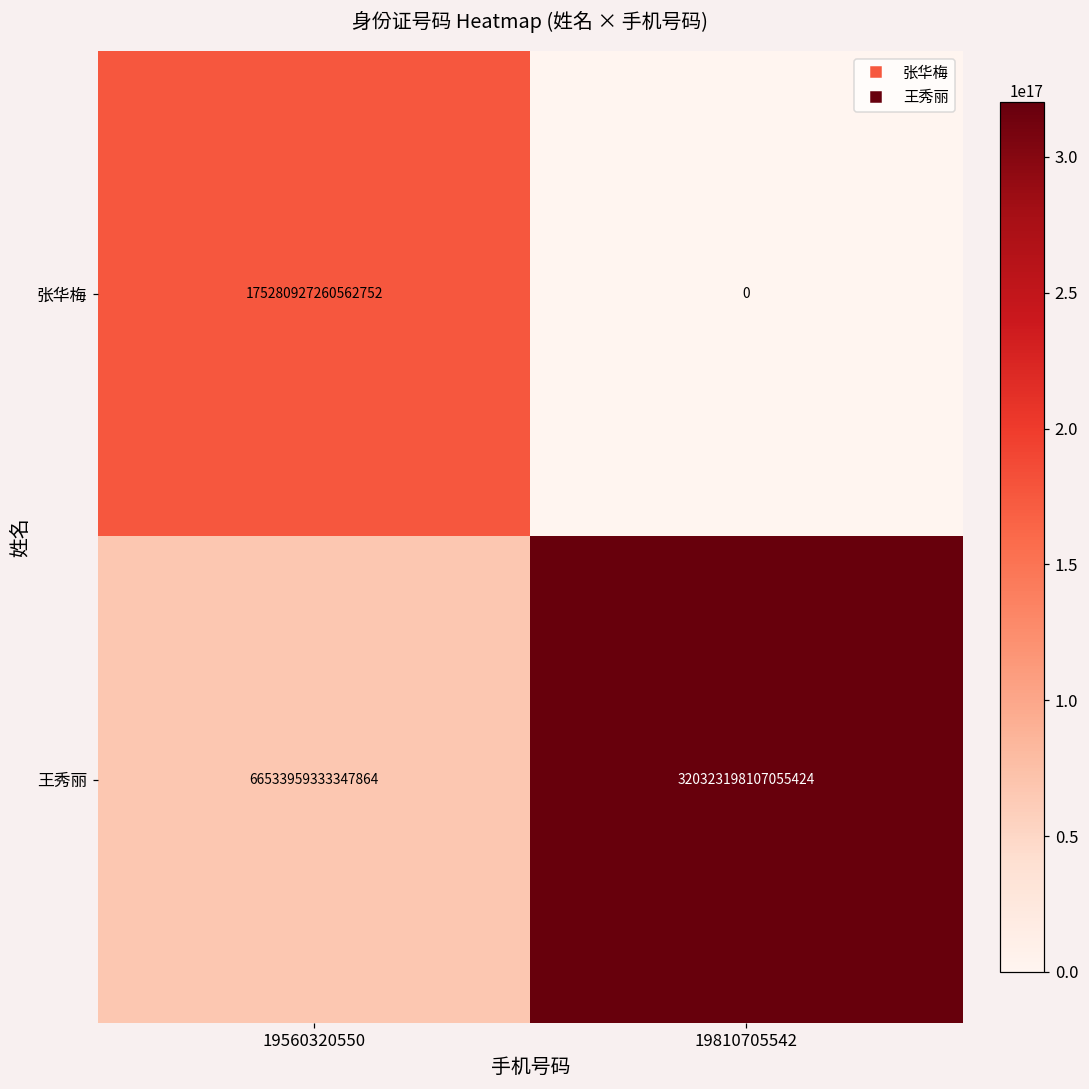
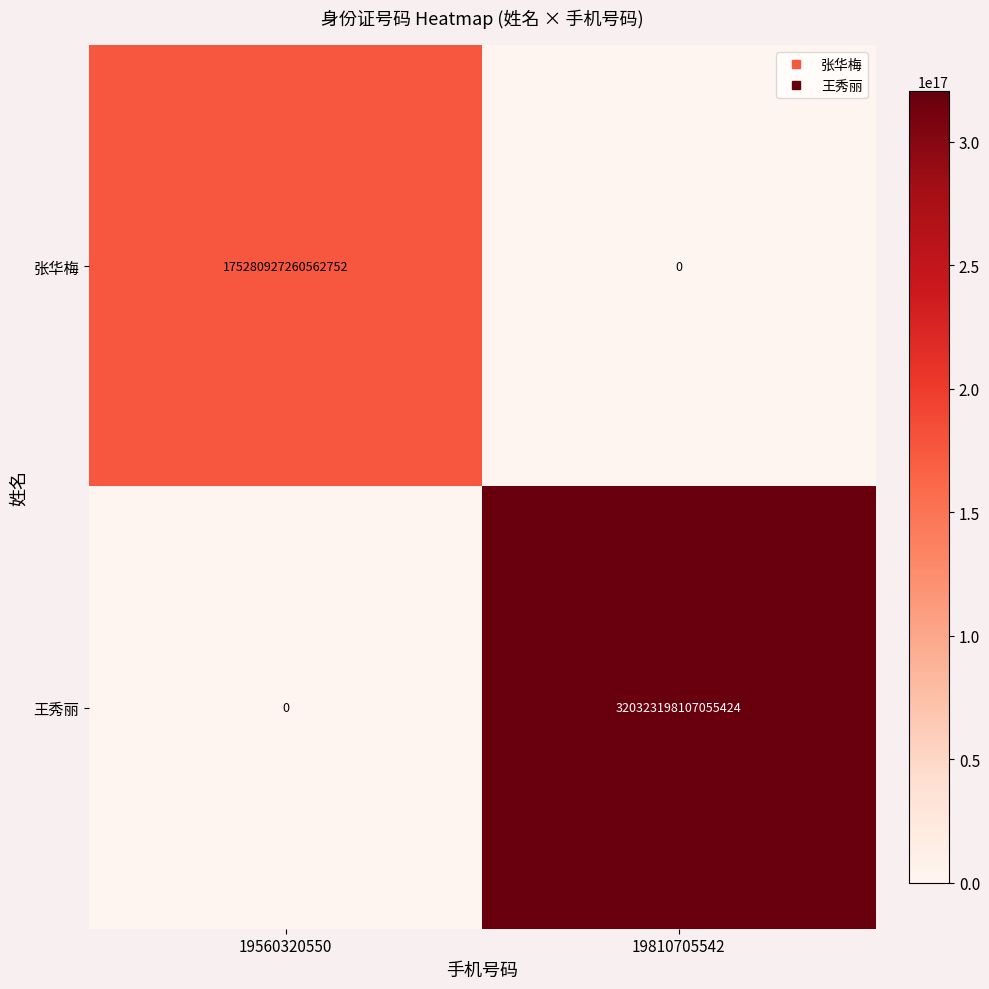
王秀丽, 19560320550: 66533959333347864 -> 0
